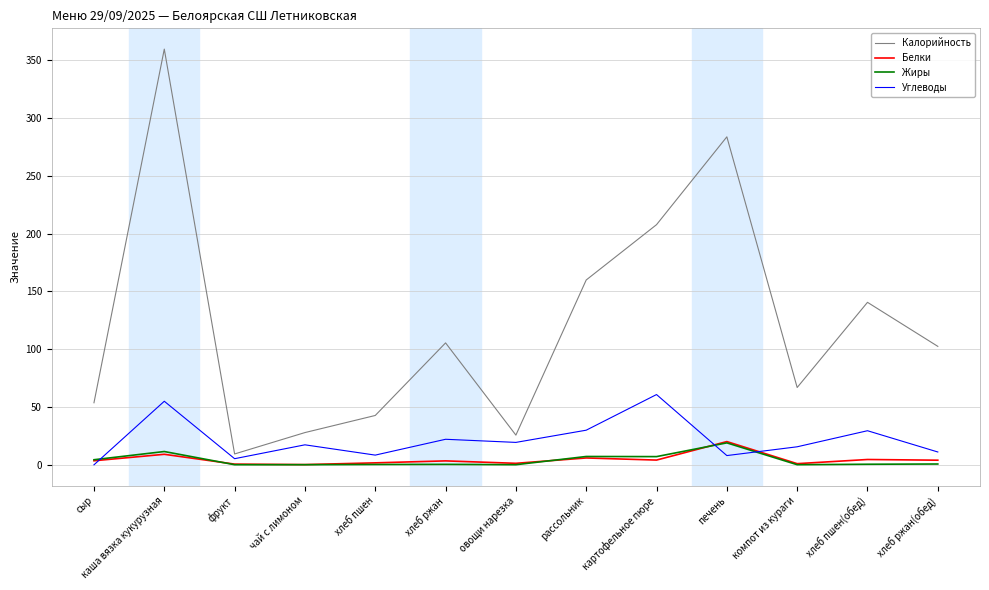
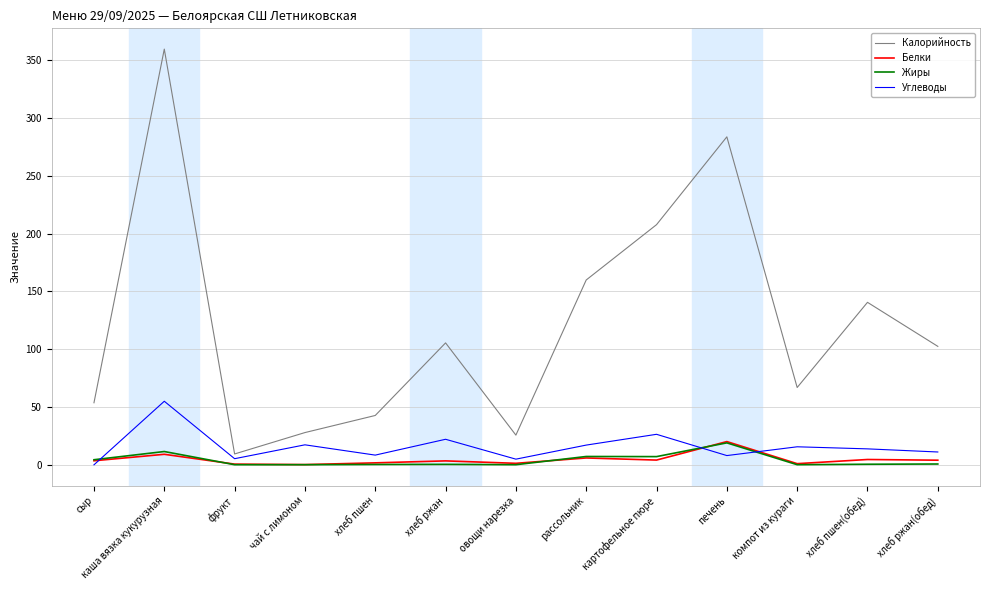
Углеводы, овощи нарезка: 19 -> 5
Углеводы, рассольник: 30 -> 17
Углеводы, картофельное пюре: 61 -> 26
Углеводы, хлеб пшен(обед): 30 -> 14
